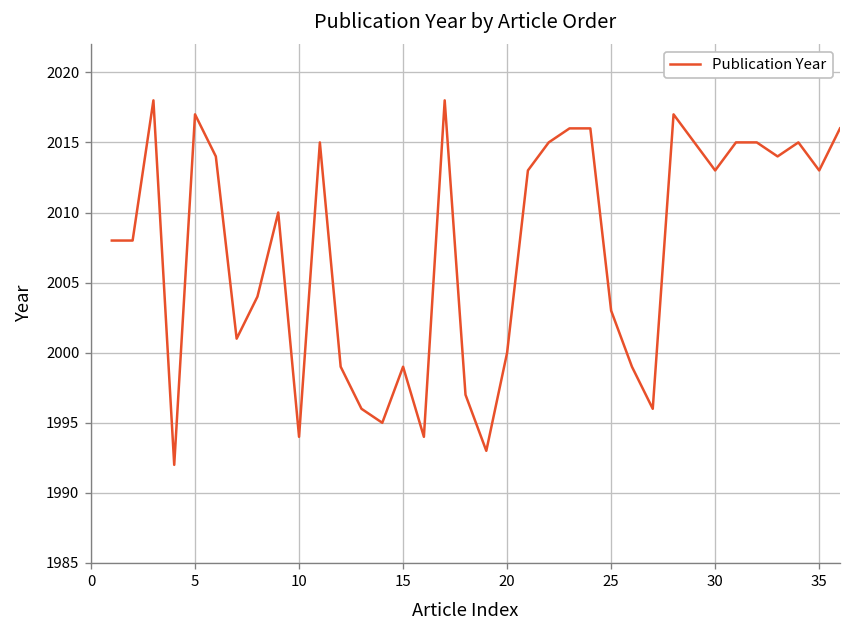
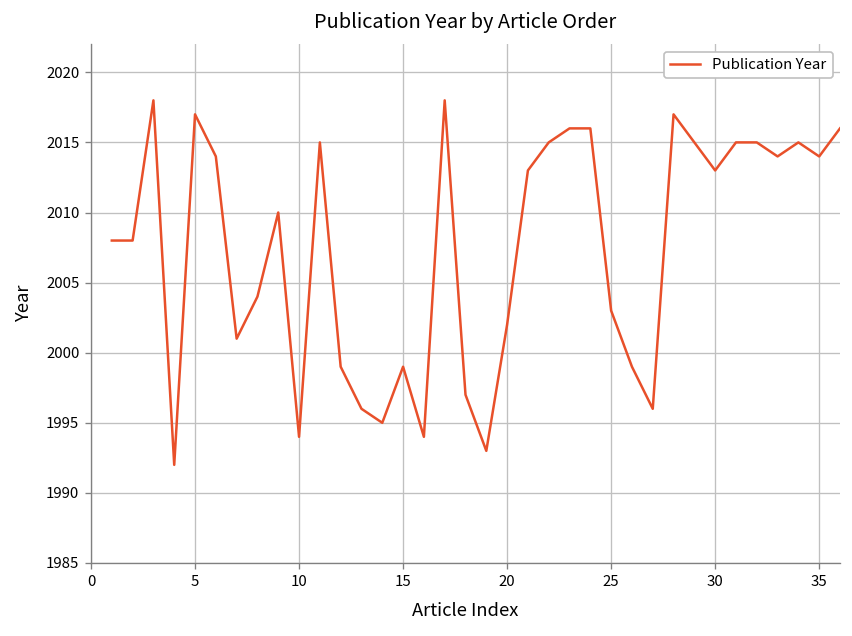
20: 2000 -> 2002
35: 2013 -> 2014
